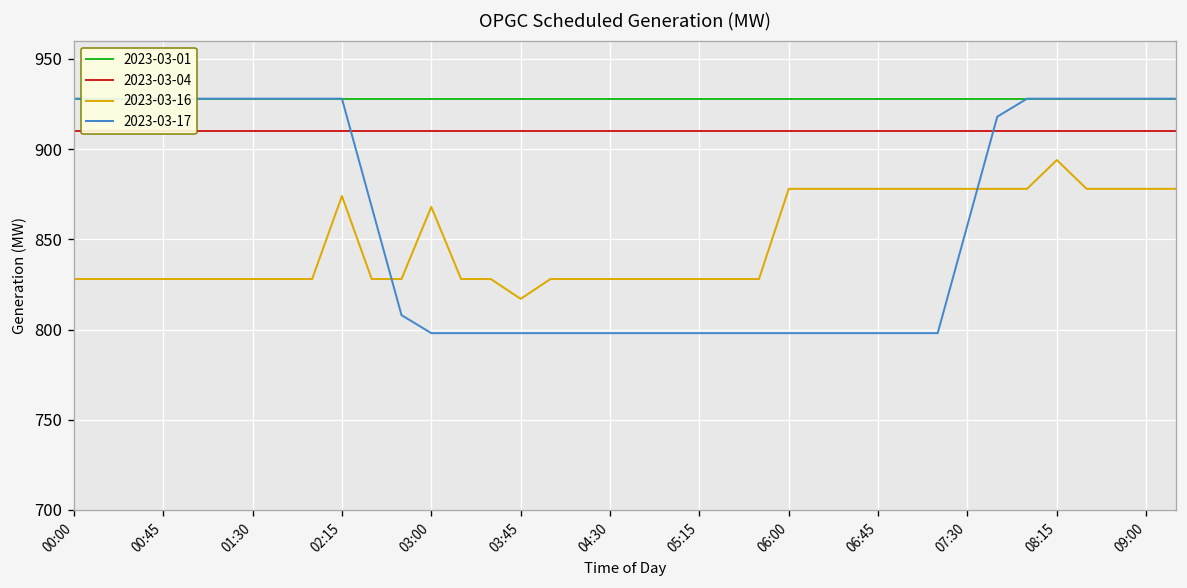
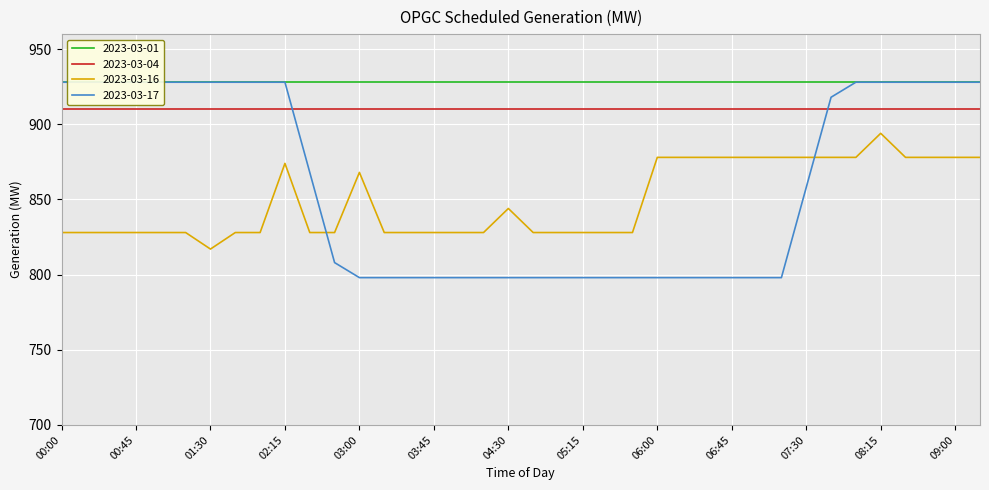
2023-03-16, 01:30: 828 -> 817
2023-03-16, 03:45: 817 -> 828
2023-03-16, 04:30: 828 -> 844
